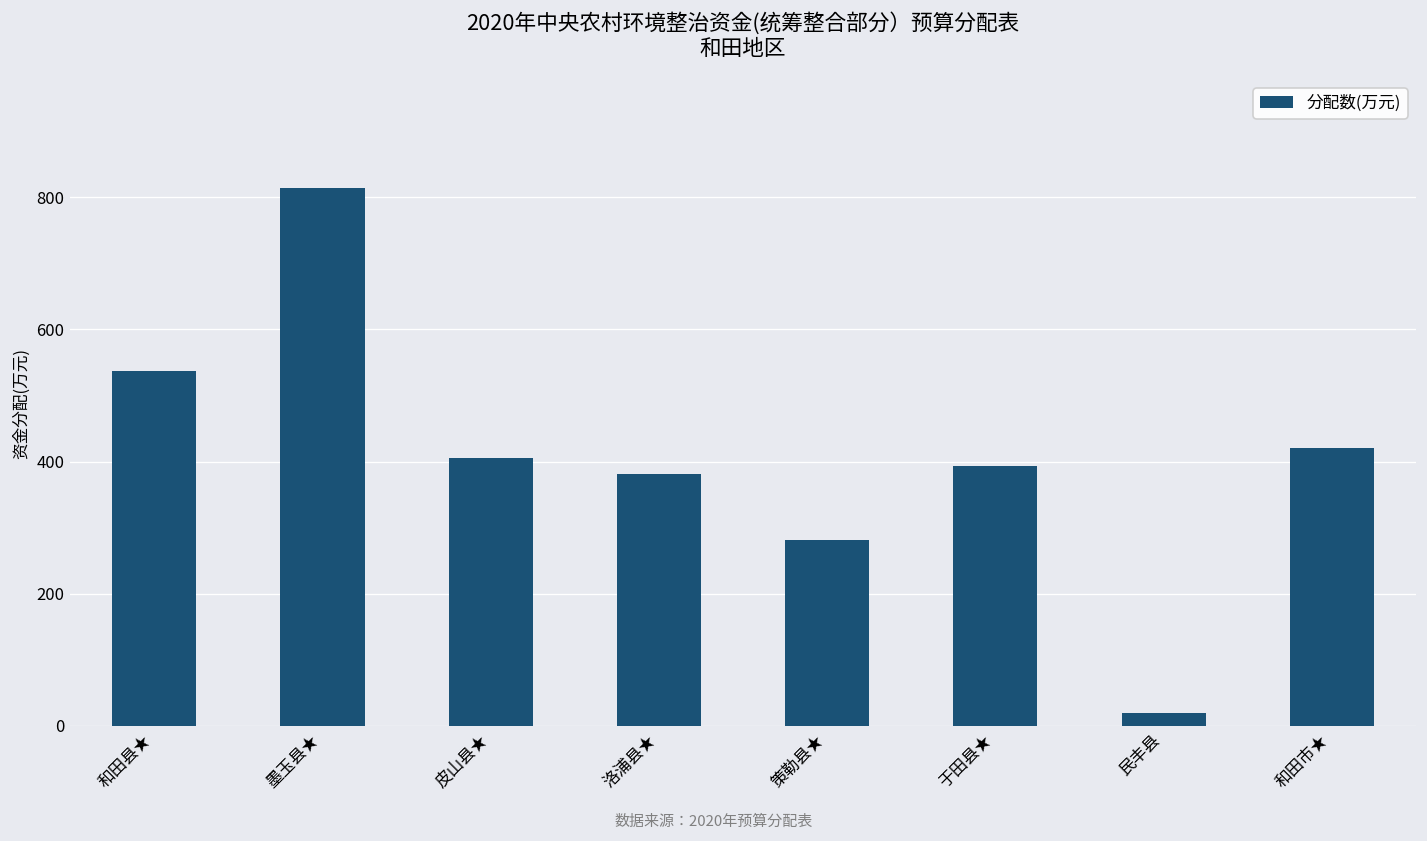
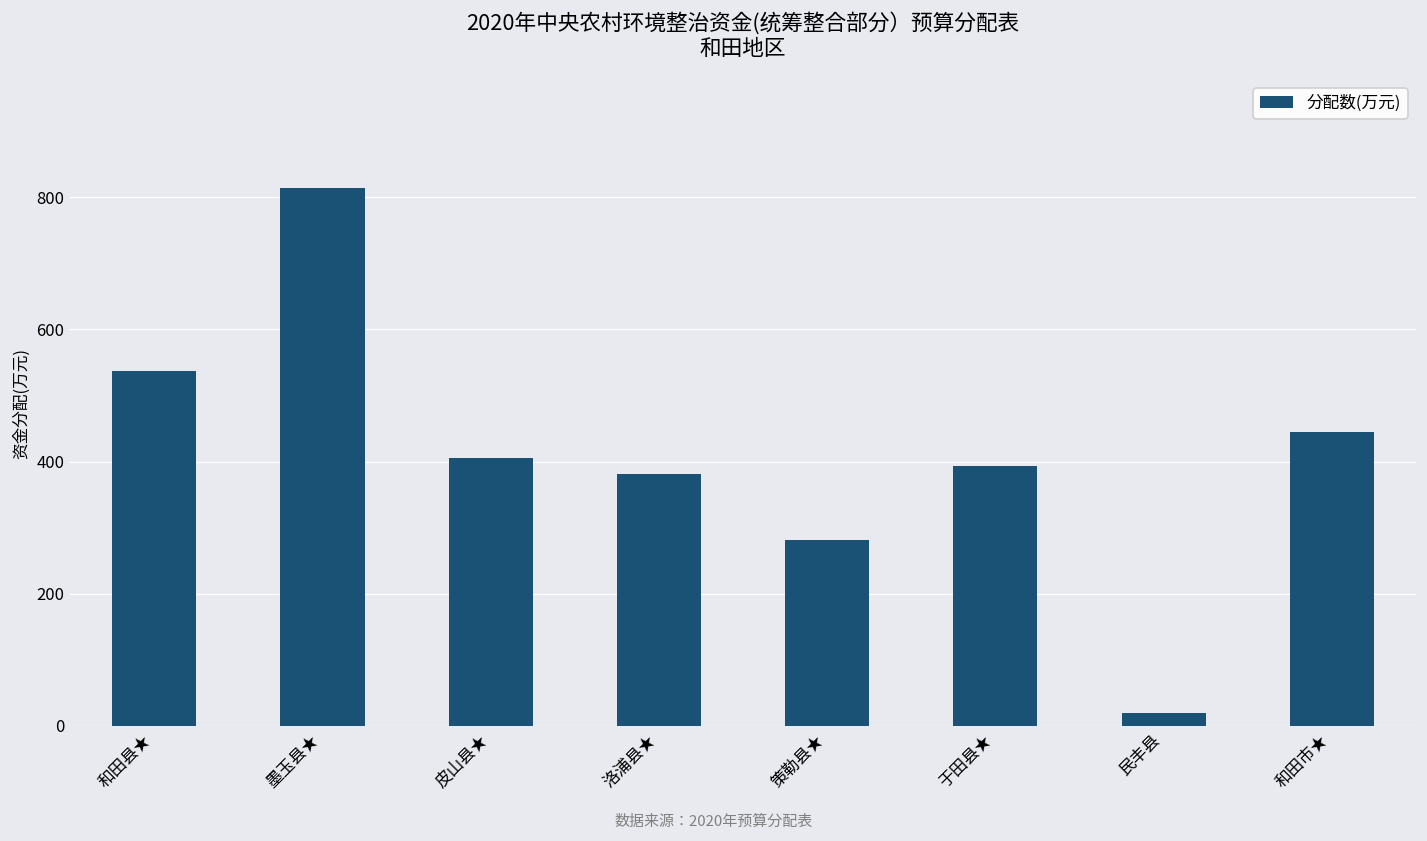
和田市★: 420 -> 450
